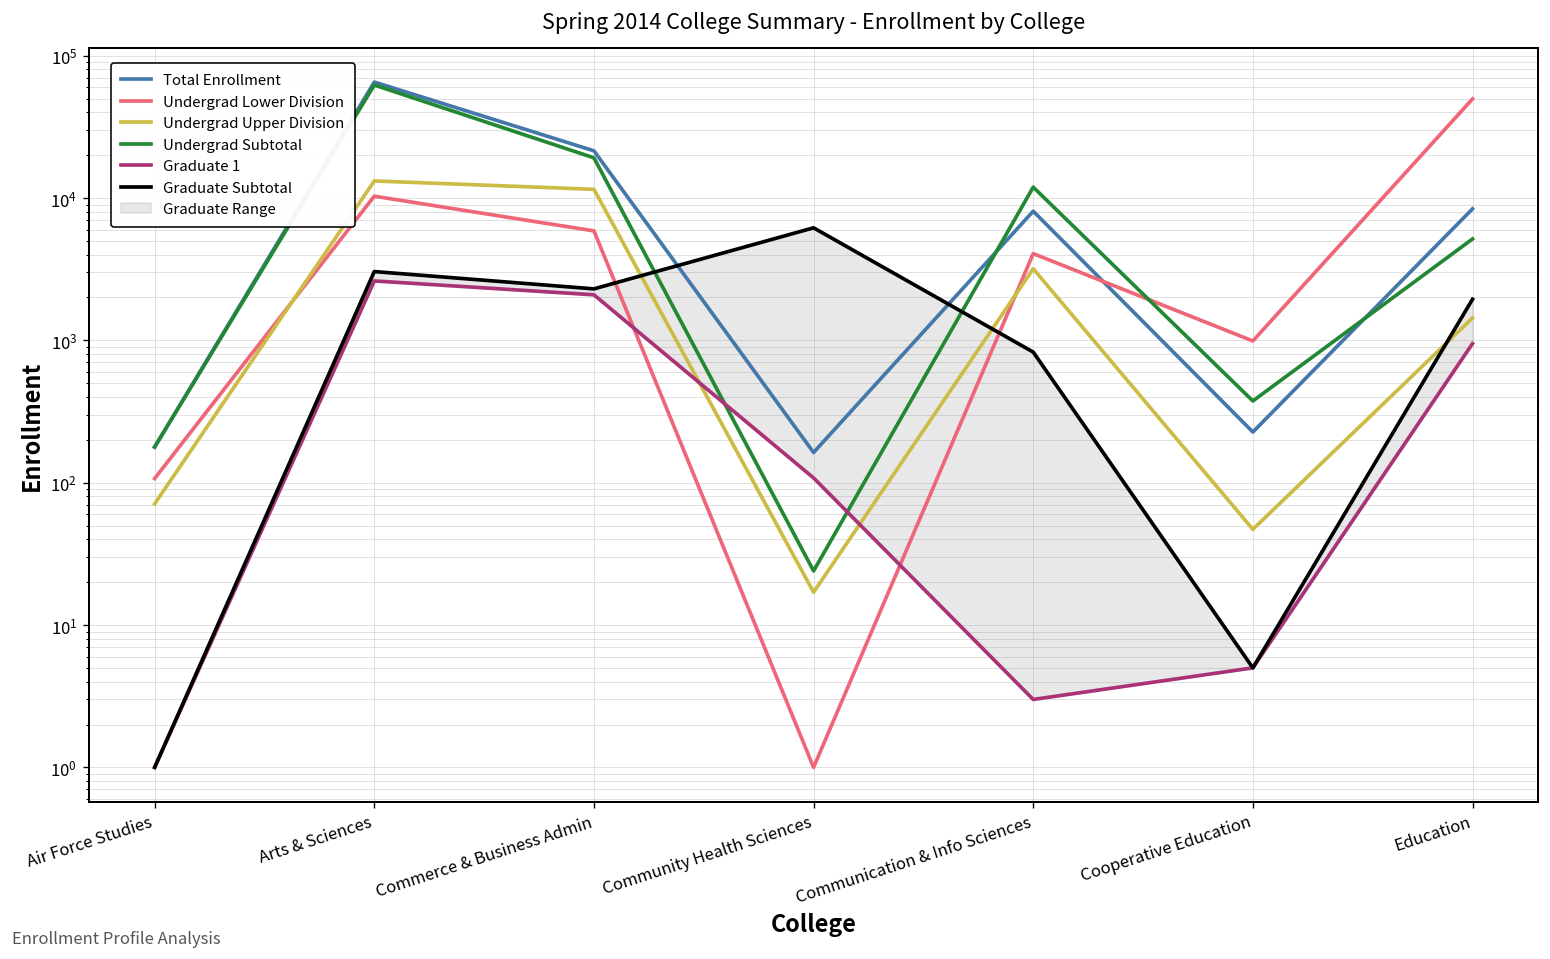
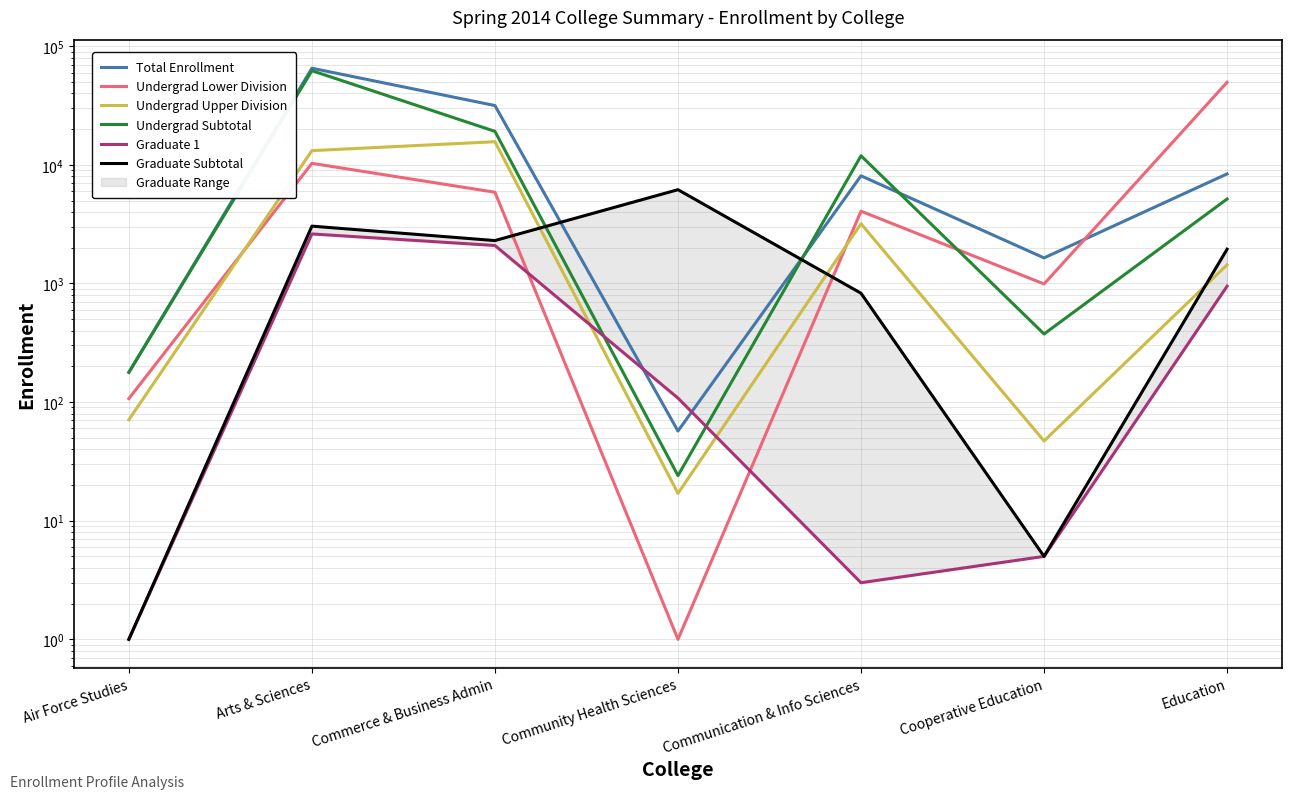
Total Enrollment, Commerce & Business Admin: 21000 -> 32000
Undergrad Upper Division, Commerce & Business Admin: 12000 -> 16000
Total Enrollment, Community Health Sciences: 160 -> 60
Total Enrollment, Cooperative Education: 230 -> 1600
